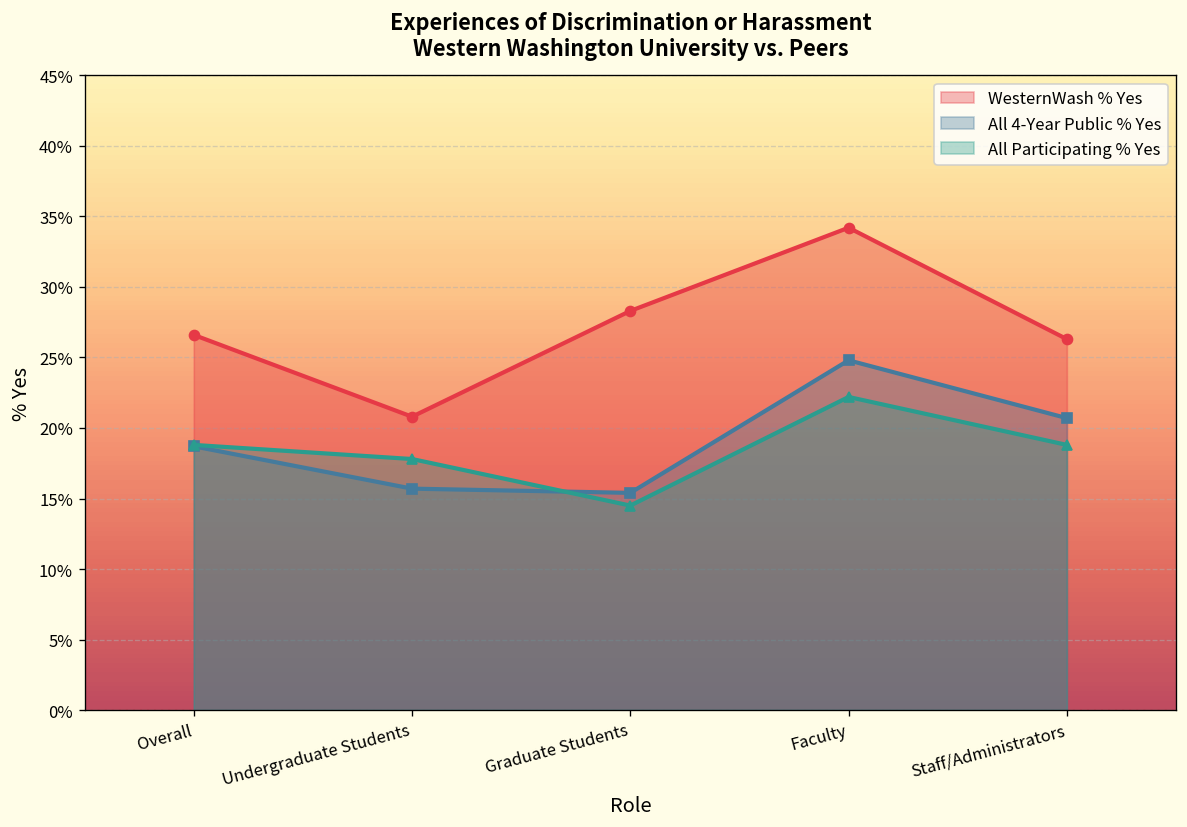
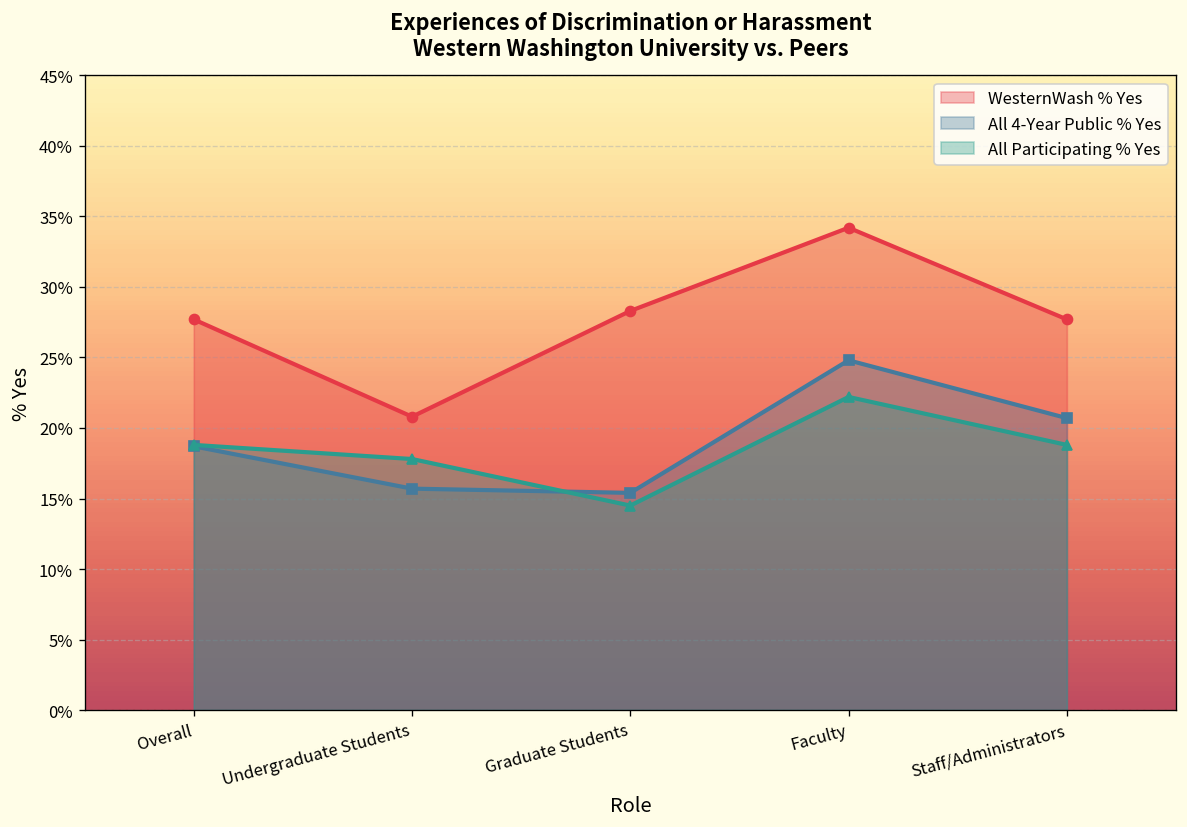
WesternWash % Yes, Overall: 26.6% -> 27.7%
WesternWash % Yes, Staff/Administrators: 26.3% -> 27.7%
